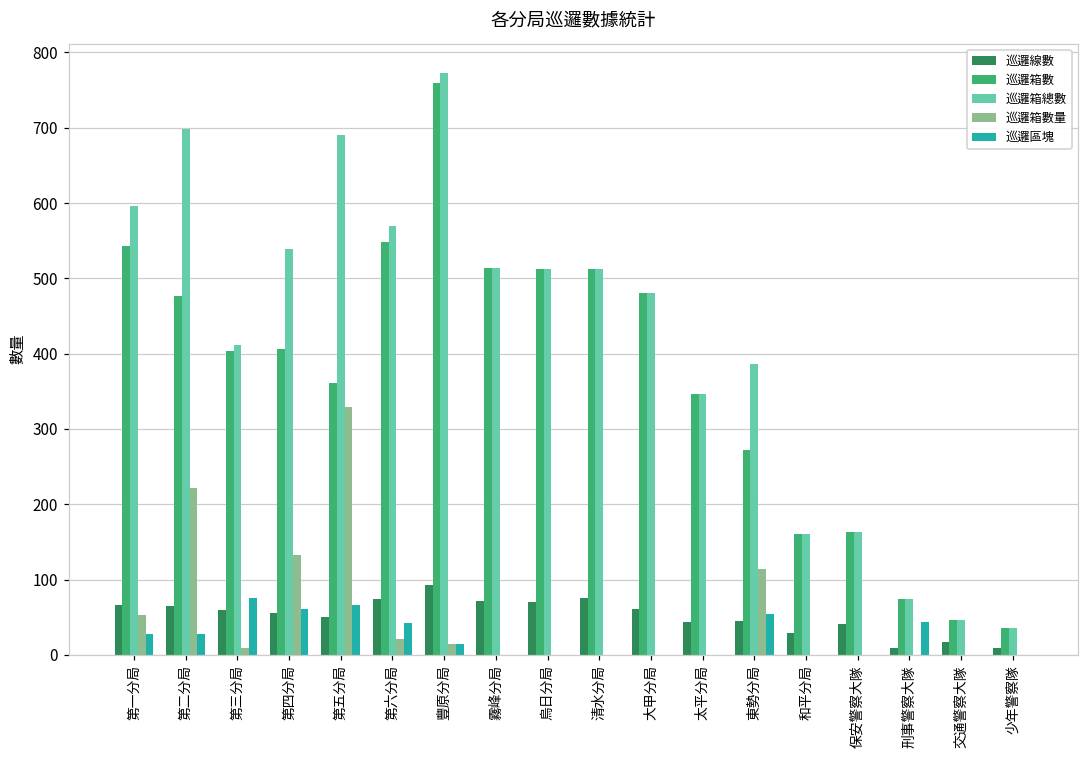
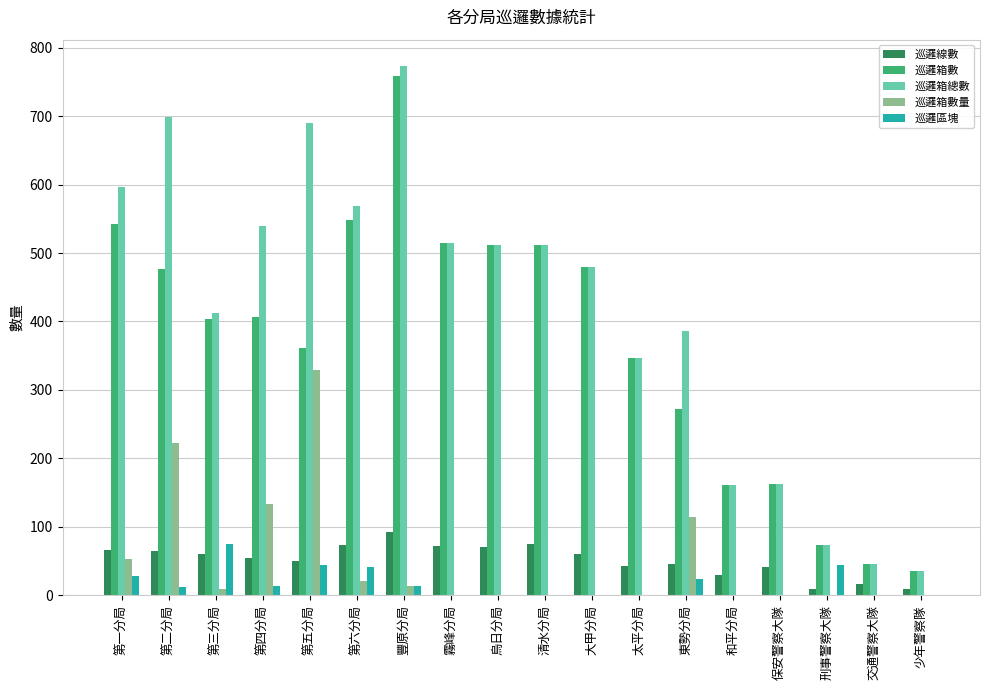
巡邏區塊, 第二分局: 30 -> 10
巡邏區塊, 第四分局: 60 -> 10
巡邏區塊, 第五分局: 70 -> 40
巡邏區塊, 東勢分局: 50 -> 20
